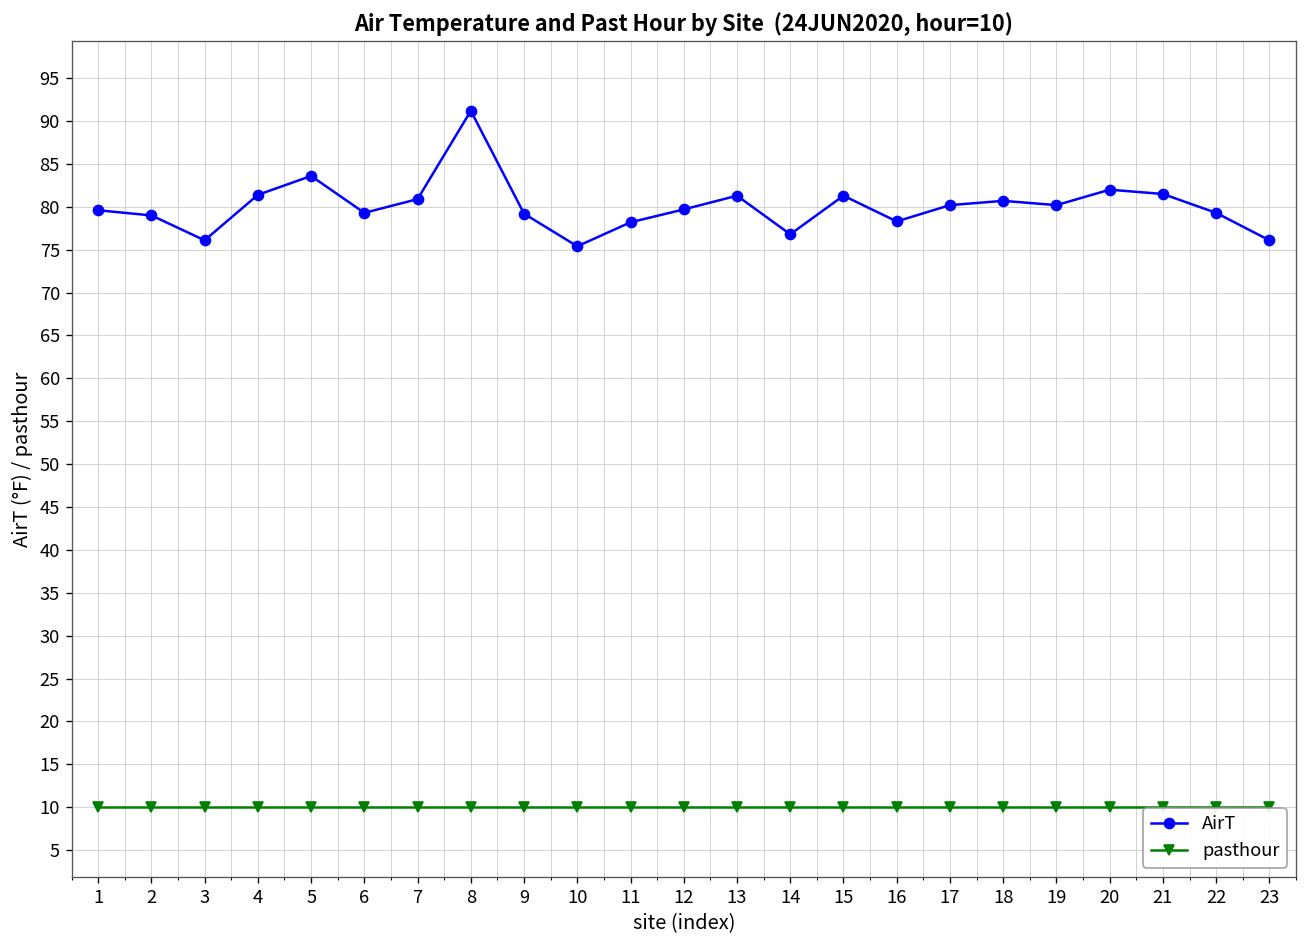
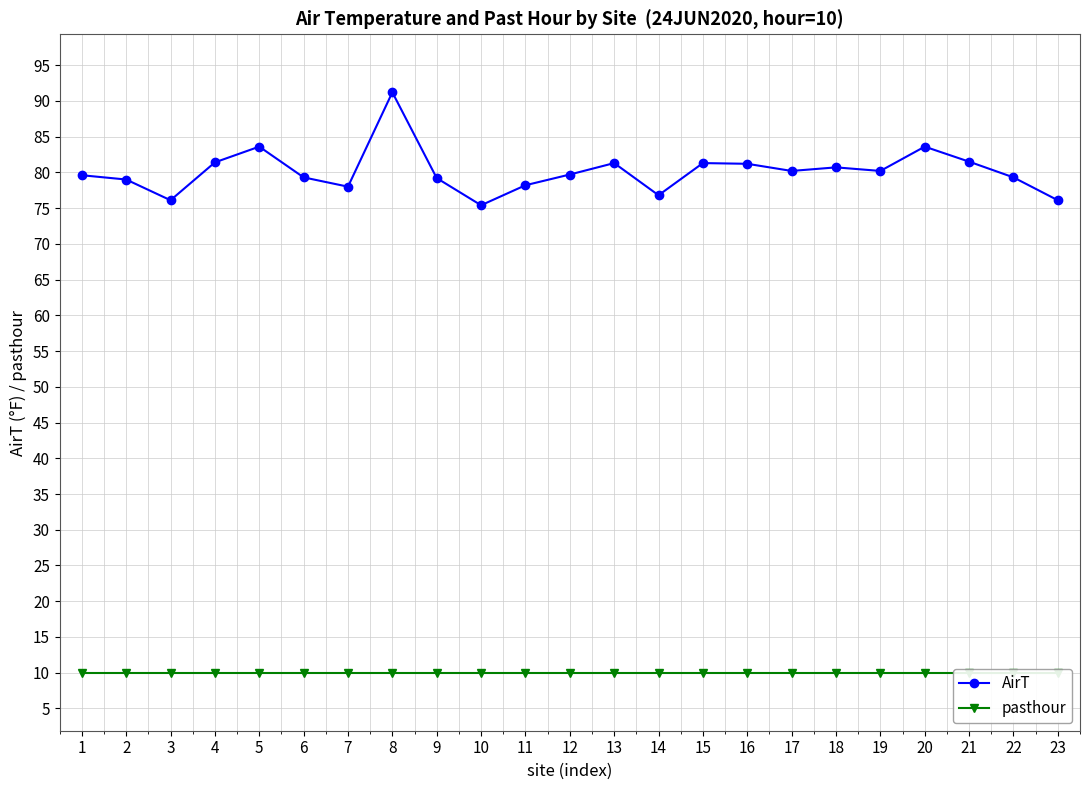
AirT, 7: 81 -> 78
AirT, 16: 78 -> 81
AirT, 20: 82 -> 84
